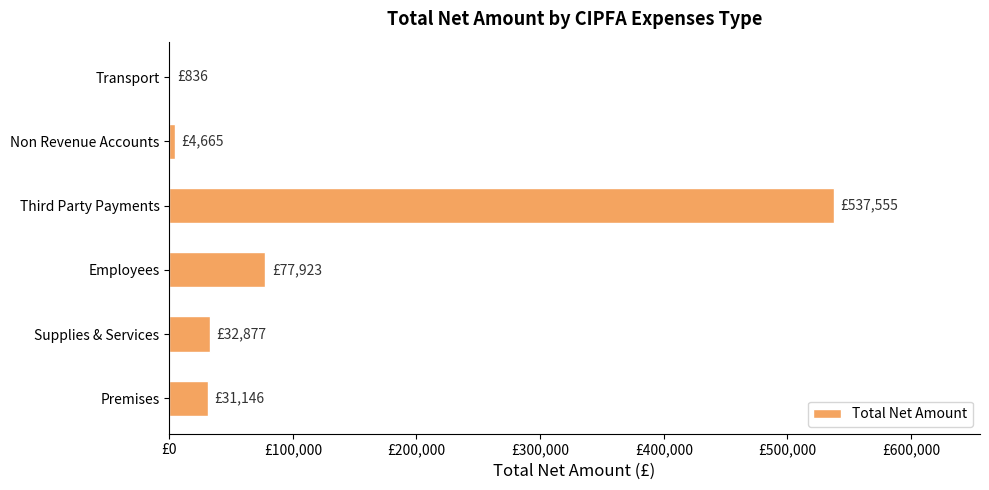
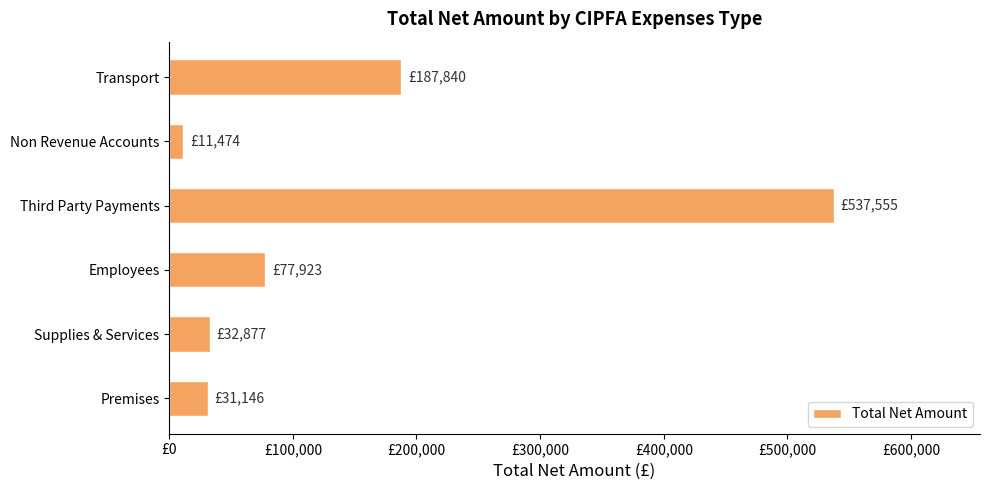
Transport: £836 -> £187,840
Non Revenue Accounts: £4,665 -> £11,474
